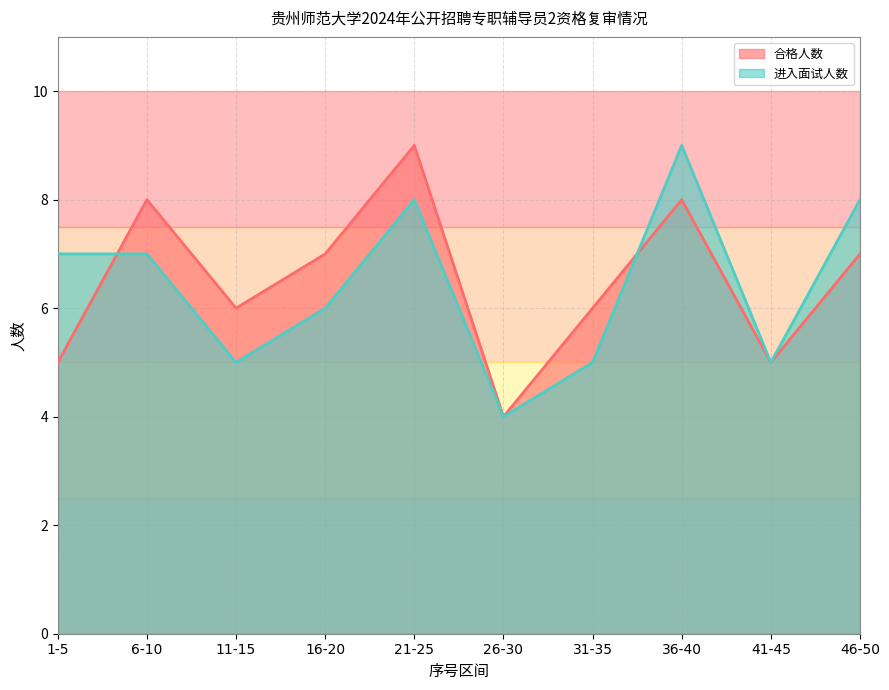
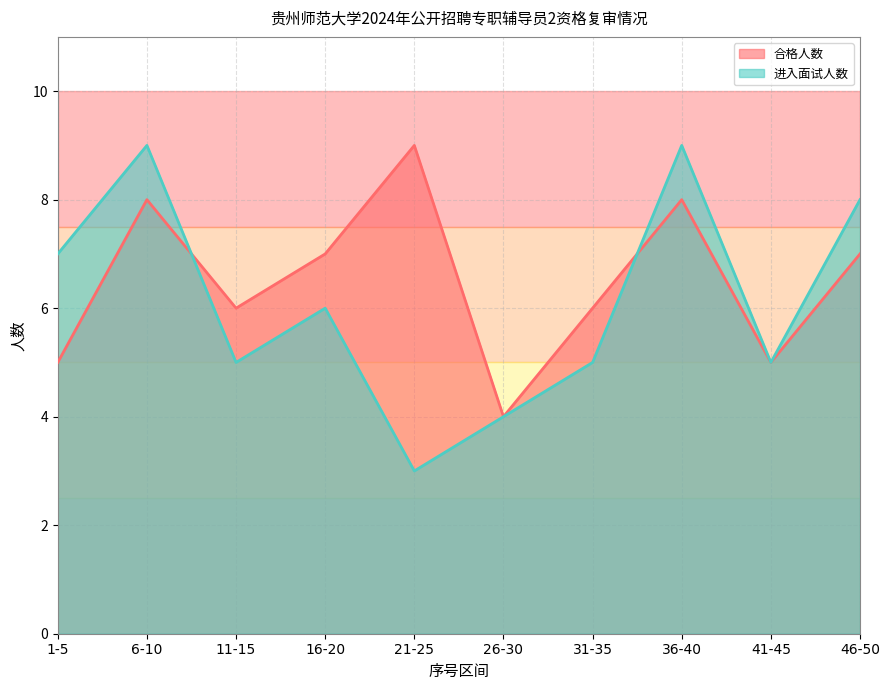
进入面试人数, 6-10: 7 -> 9
进入面试人数, 21-25: 8 -> 3
